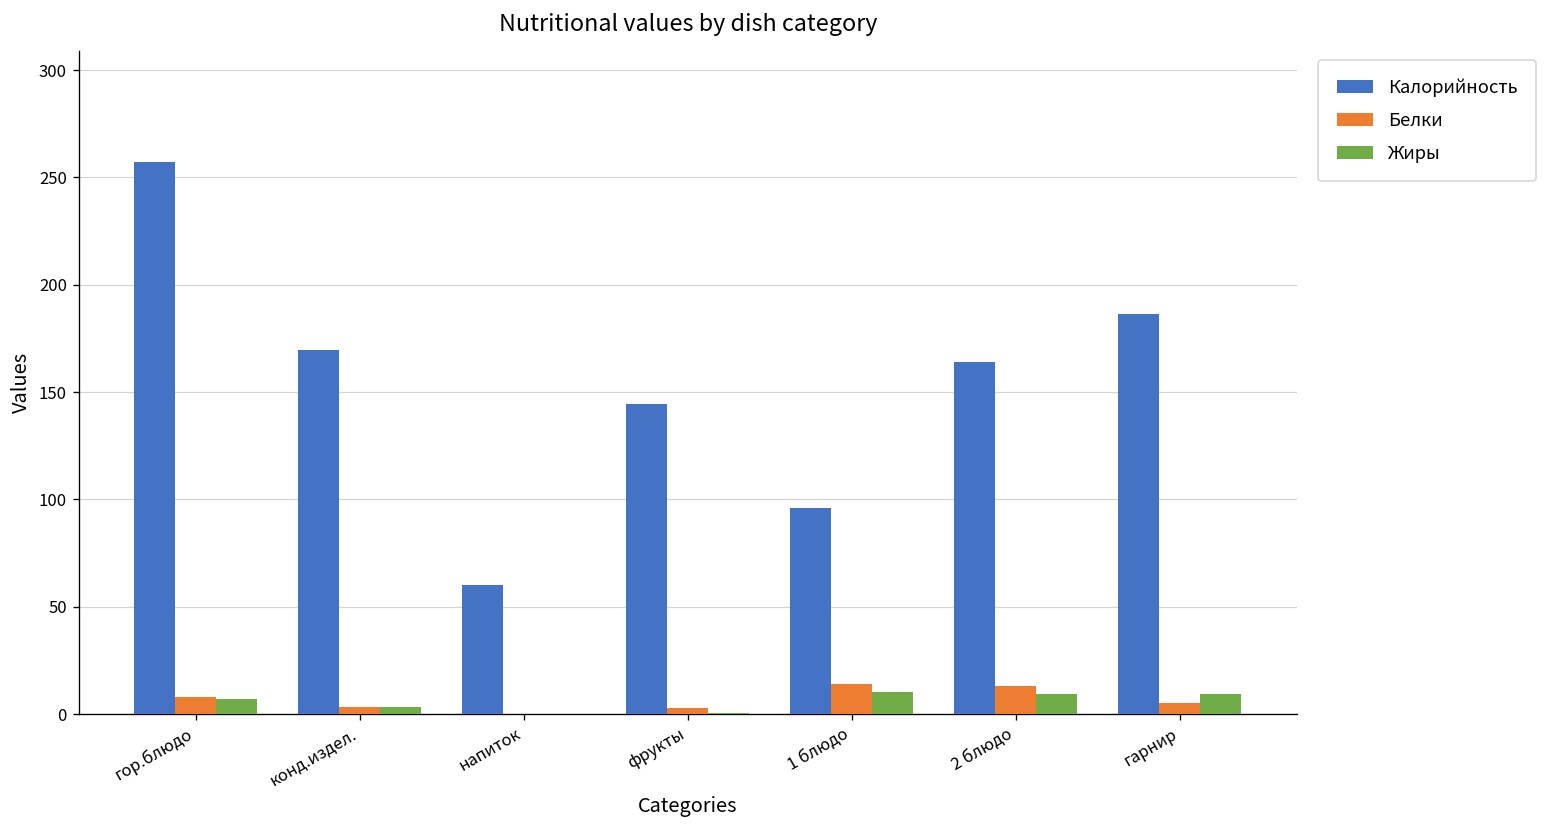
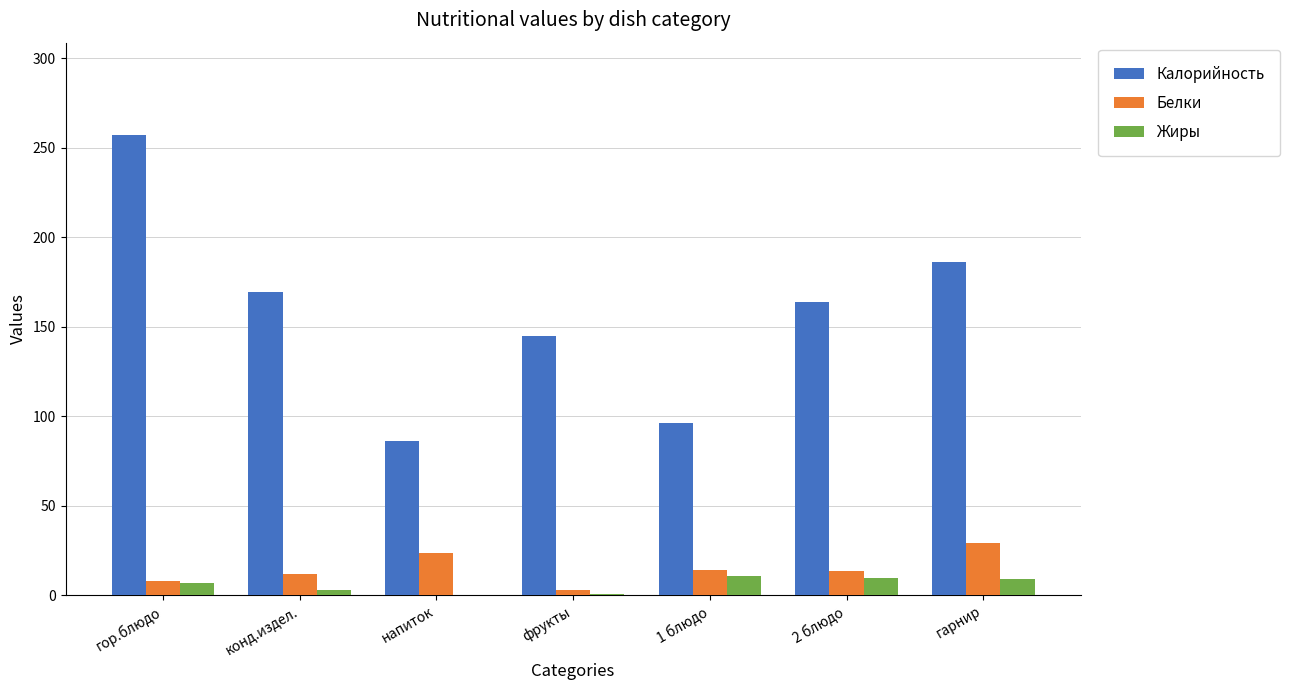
Белки, конд.издел.: 3 -> 12
Калорийность, напиток: 60 -> 86
Белки, напиток: 0 -> 23
Белки, гарнир: 5 -> 29
